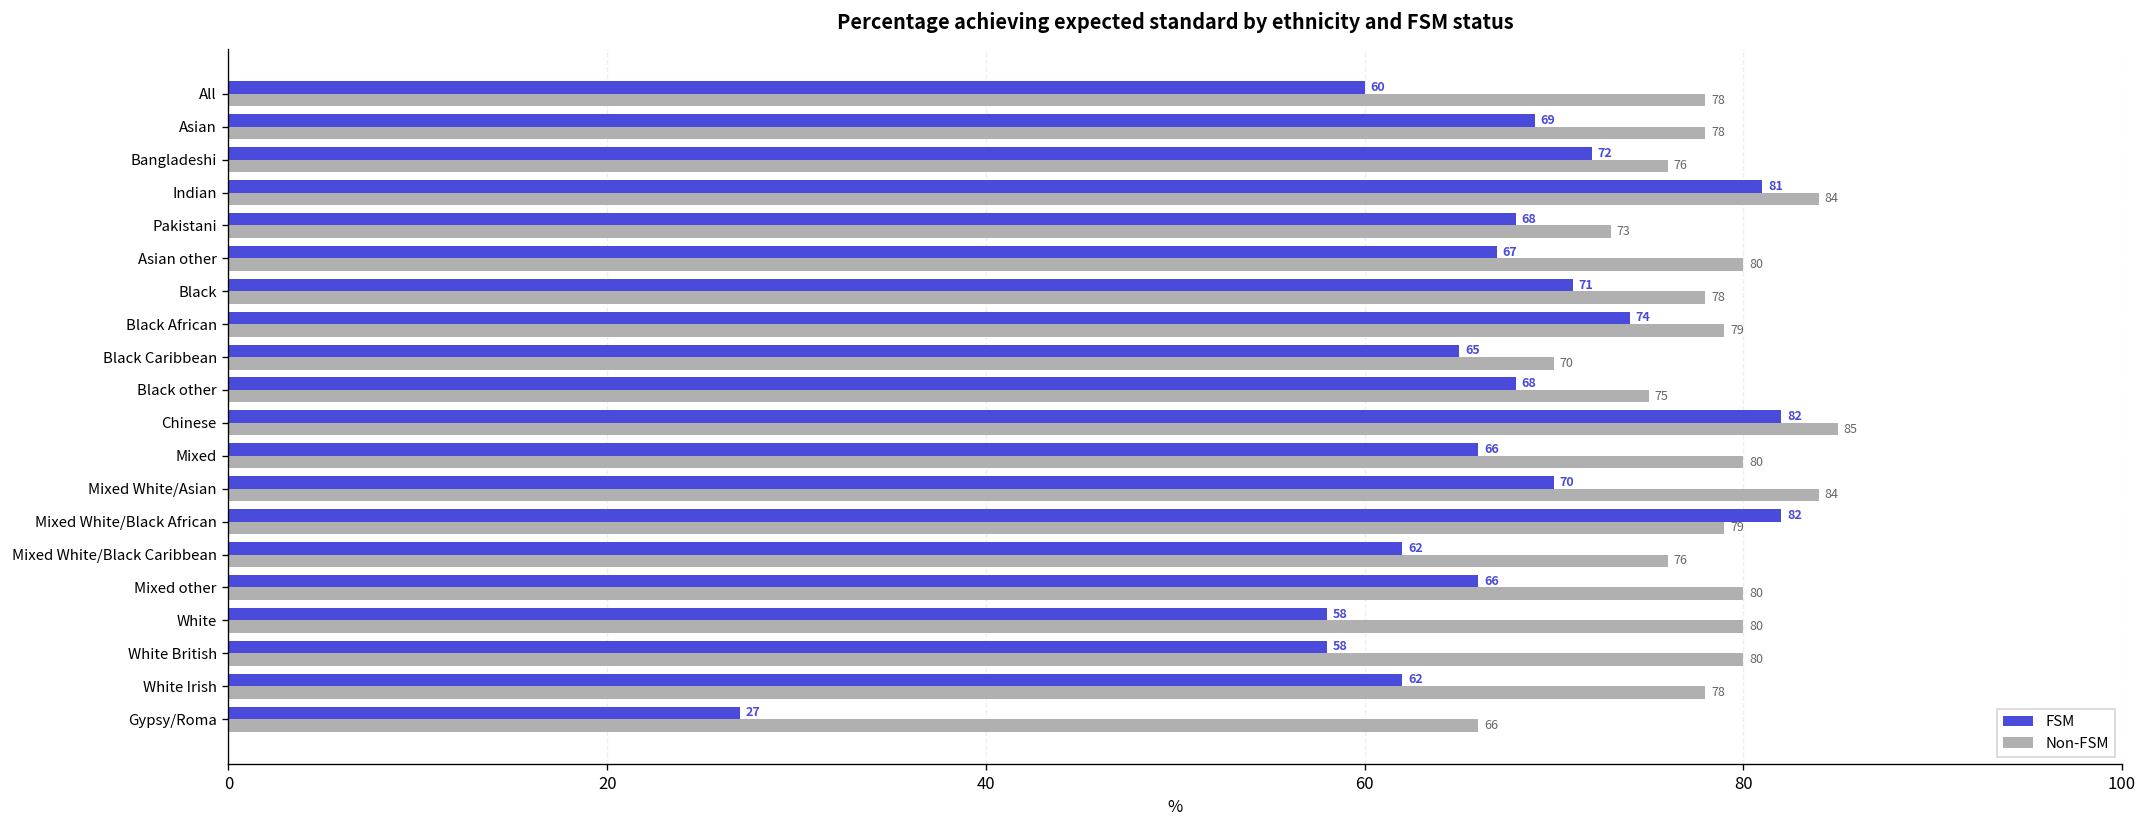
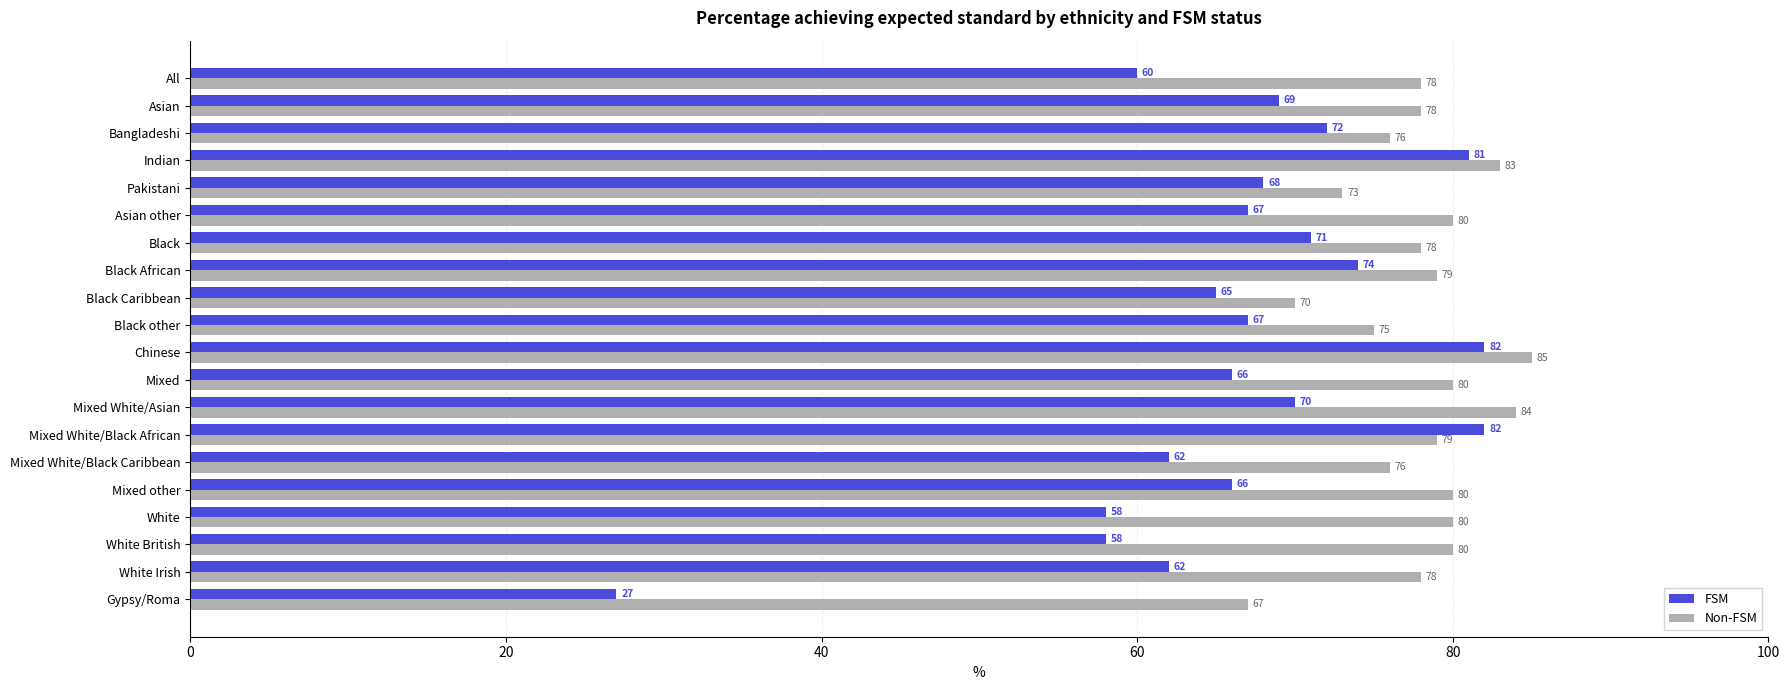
Non-FSM, Indian: 84 -> 83
FSM, Black other: 68 -> 67
Non-FSM, Gypsy/Roma: 66 -> 67
